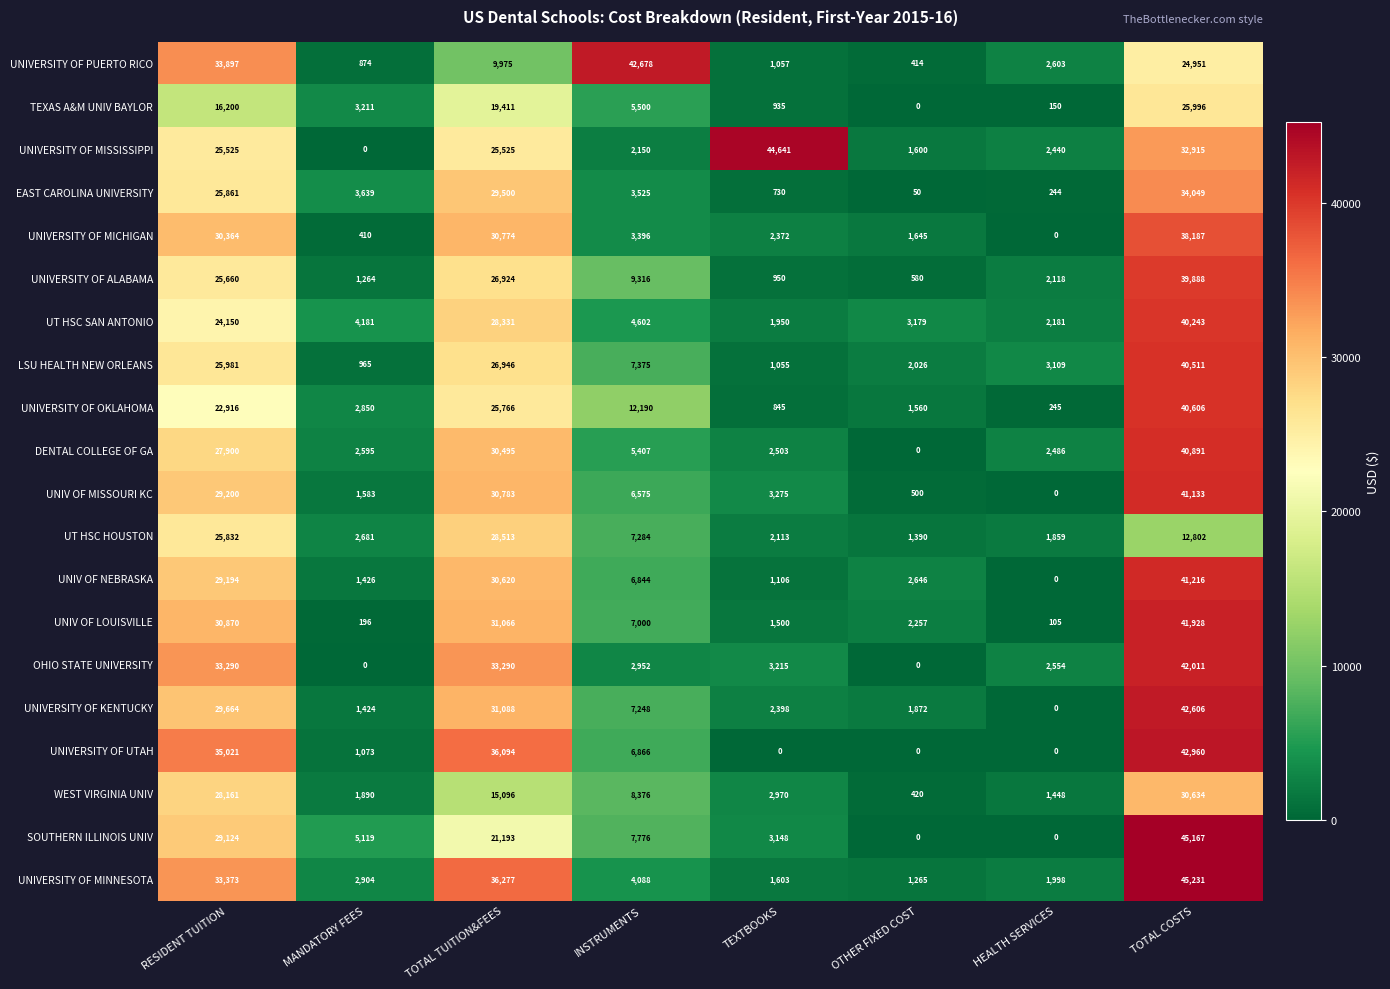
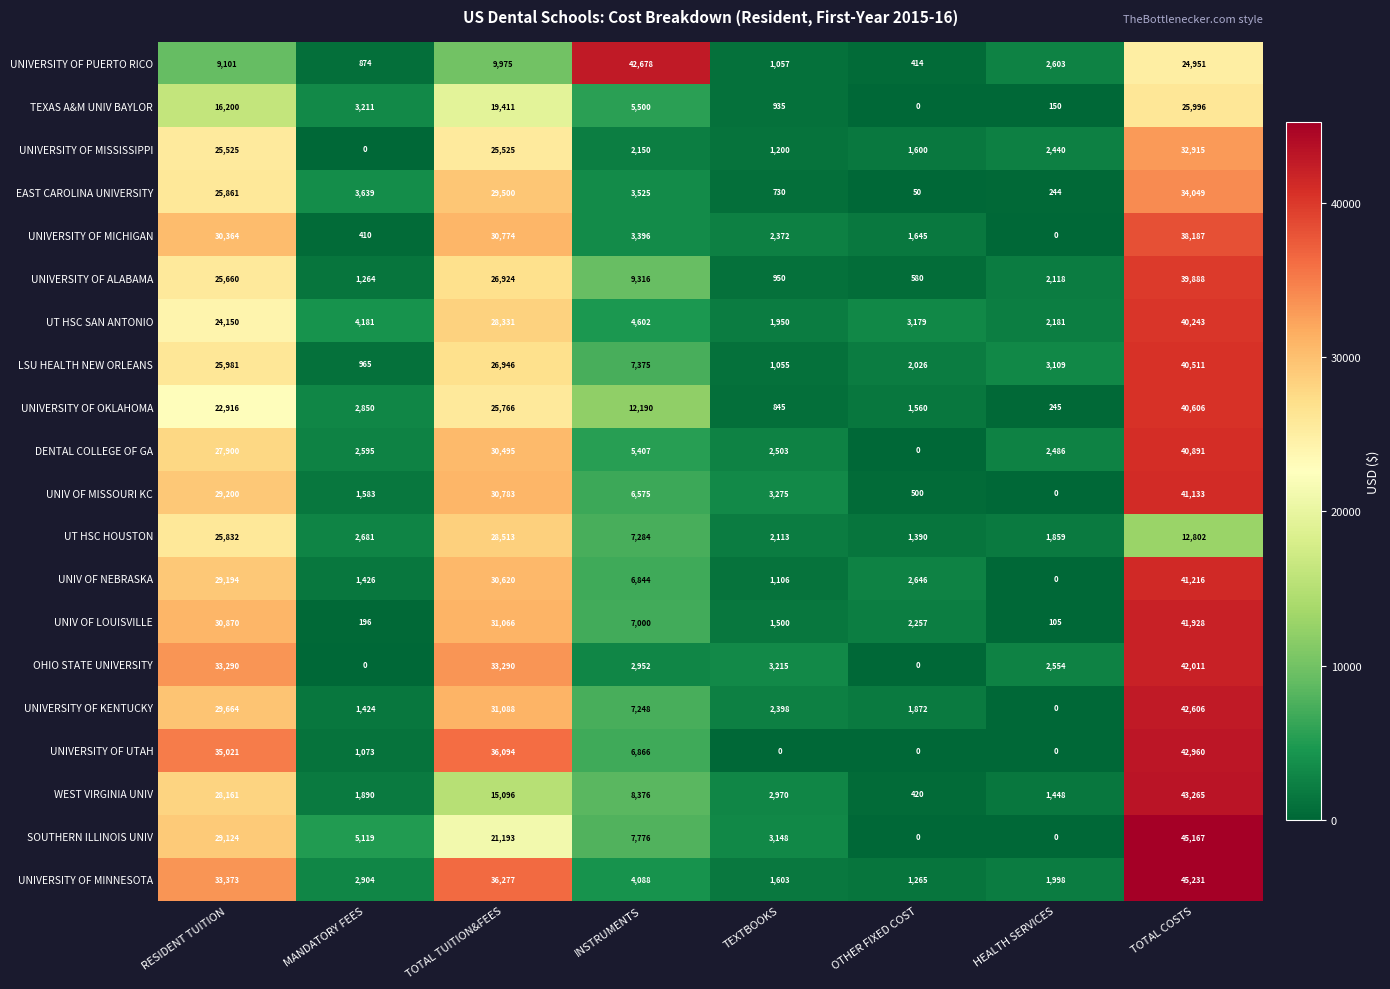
UNIVERSITY OF PUERTO RICO, RESIDENT TUITION: 33,897 -> 9,101
UNIVERSITY OF MISSISSIPPI, TEXTBOOKS: 44,641 -> 1,200
WEST VIRGINIA UNIV, TOTAL COSTS: 30,634 -> 43,265
